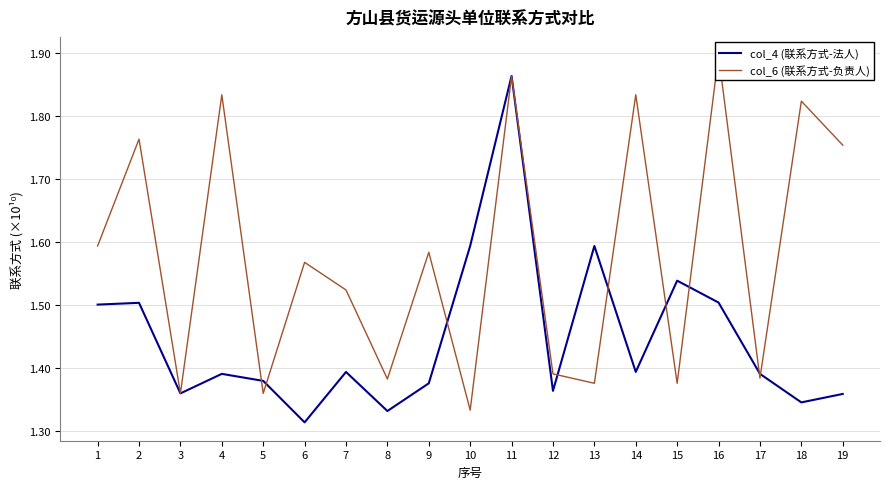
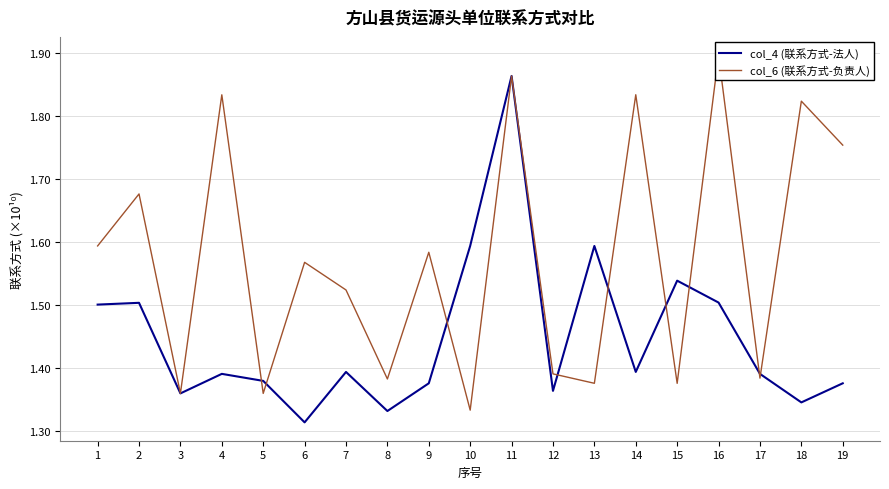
col_6 (联系方式-负责人), 2: 1.76 -> 1.68
col_4 (联系方式-法人), 19: 1.36 -> 1.38
